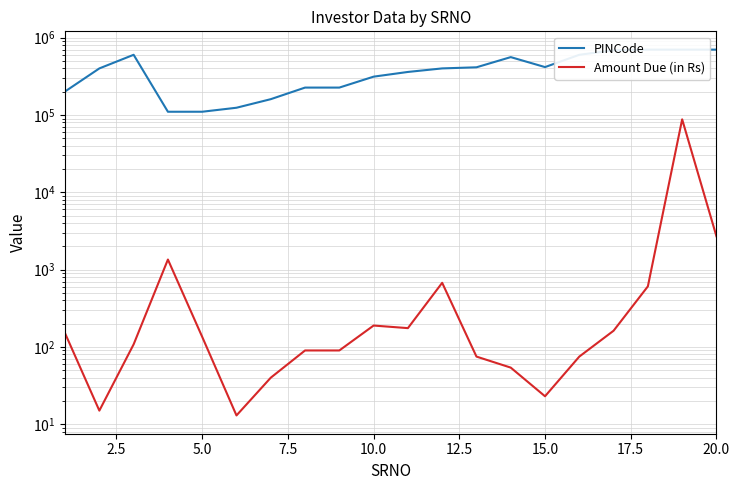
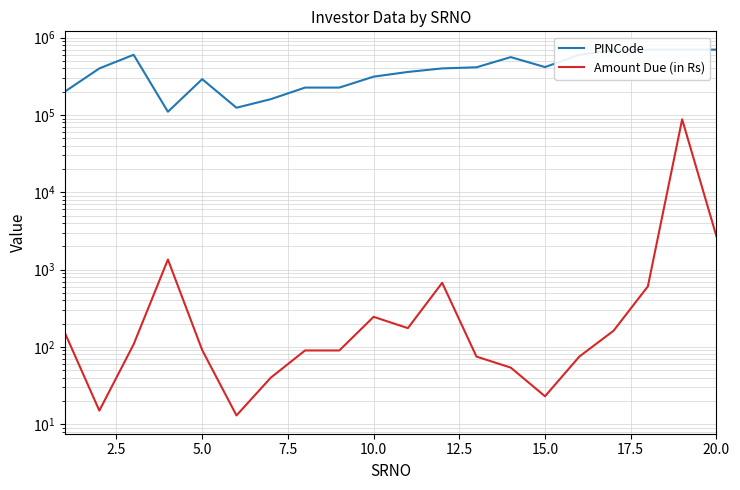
PINCode, 5.0: 110000 -> 290000
Amount Due (in Rs), 5.0: 140 -> 90
Amount Due (in Rs), 10.0: 190 -> 250
